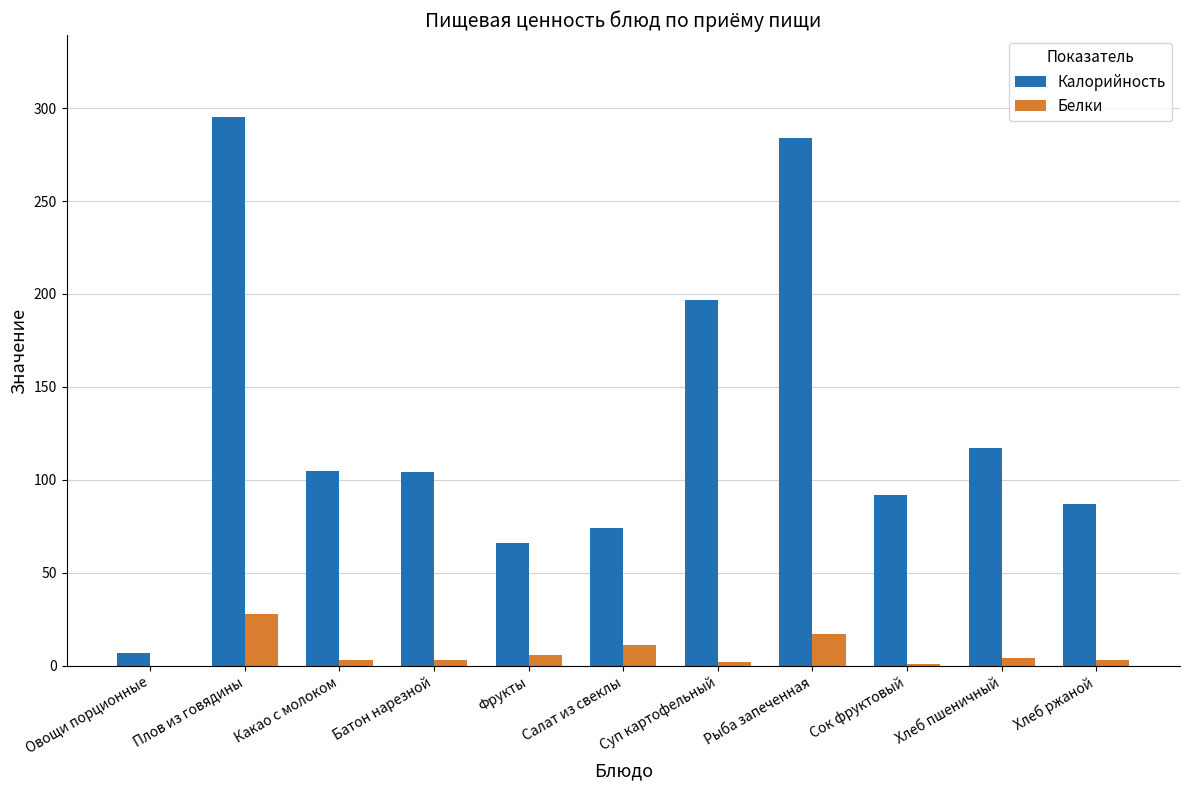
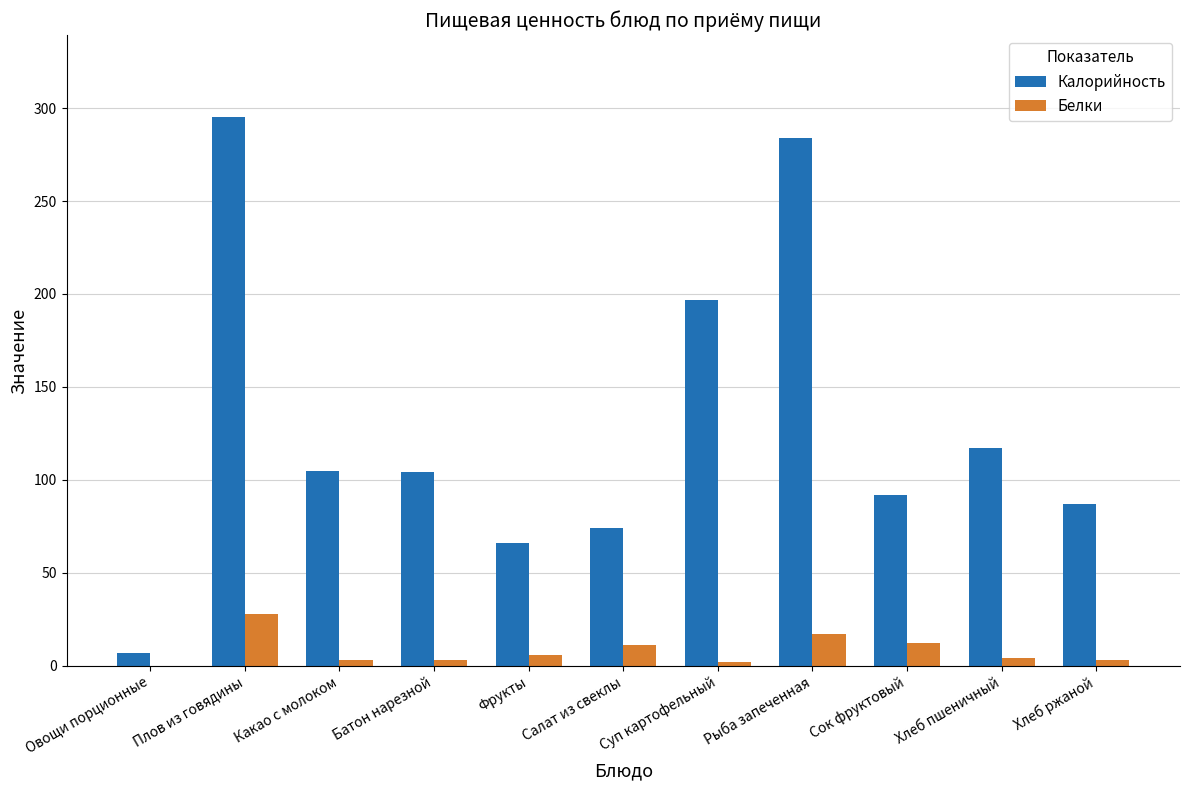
Белки, Сок фруктовый: 1 -> 12
